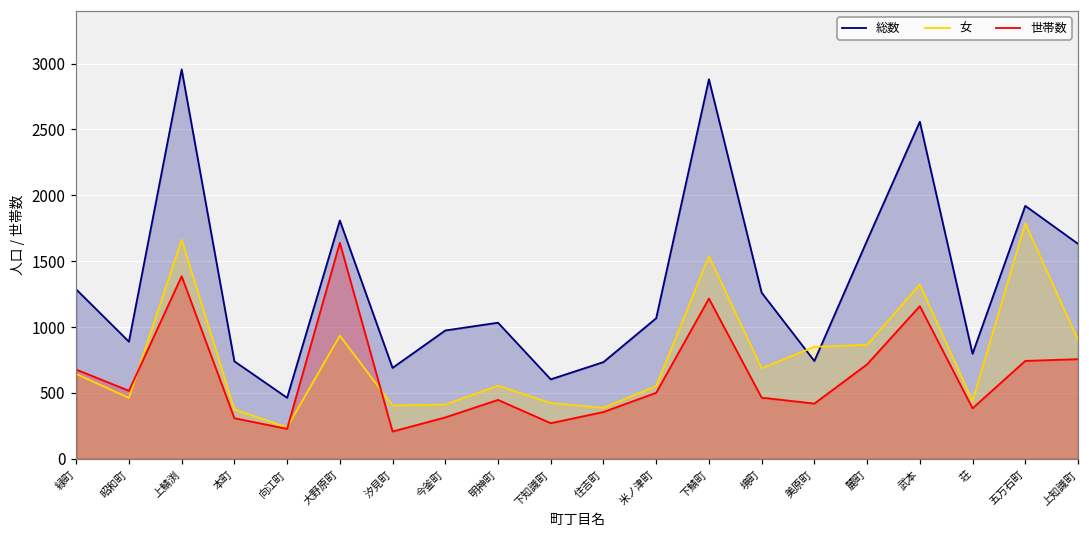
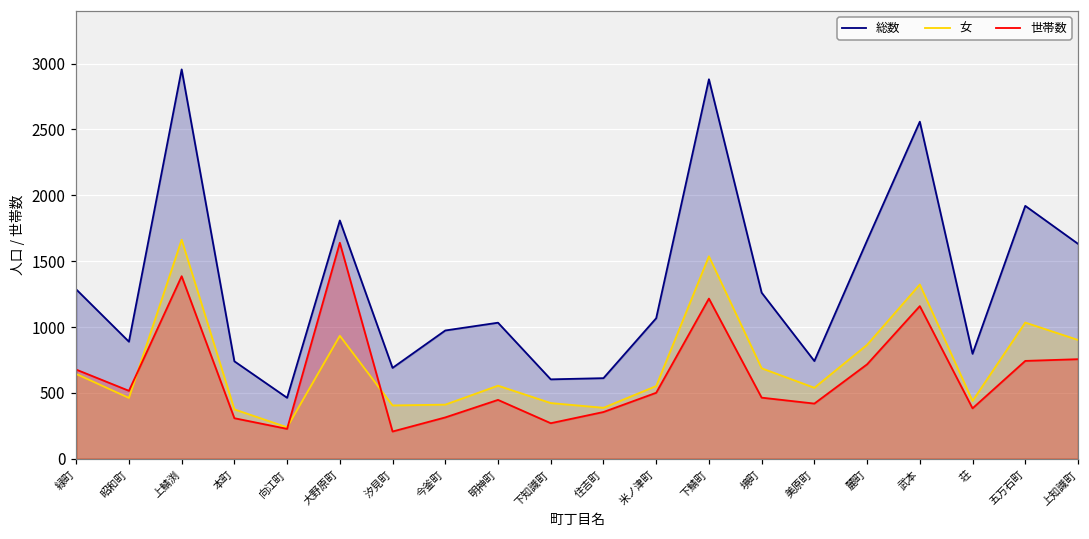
総数, 住吉町: 730 -> 610
女, 美原町: 850 -> 540
女, 五万石町: 1790 -> 1030
